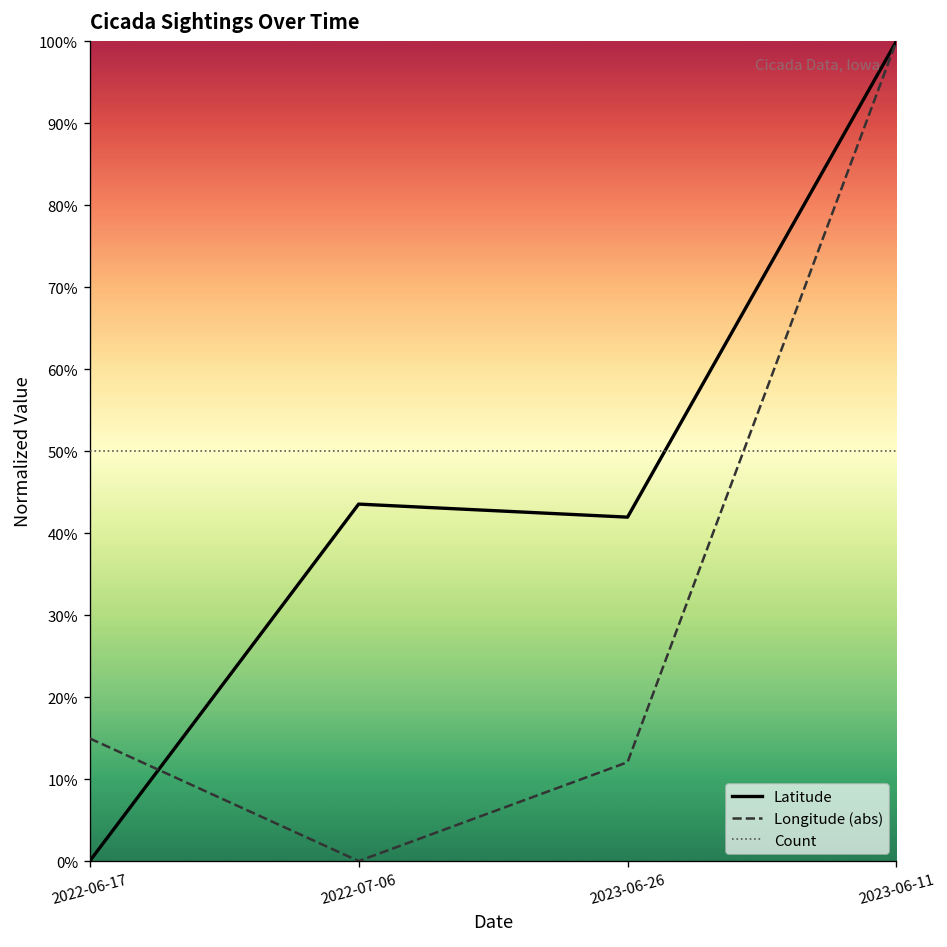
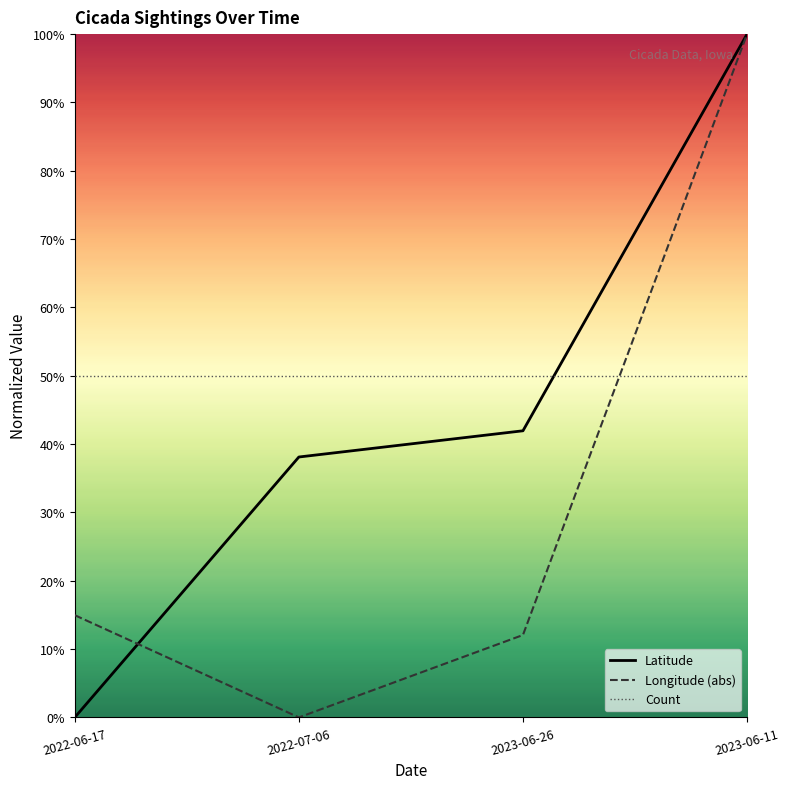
Latitude, 2022-07-06: 44% -> 38%
